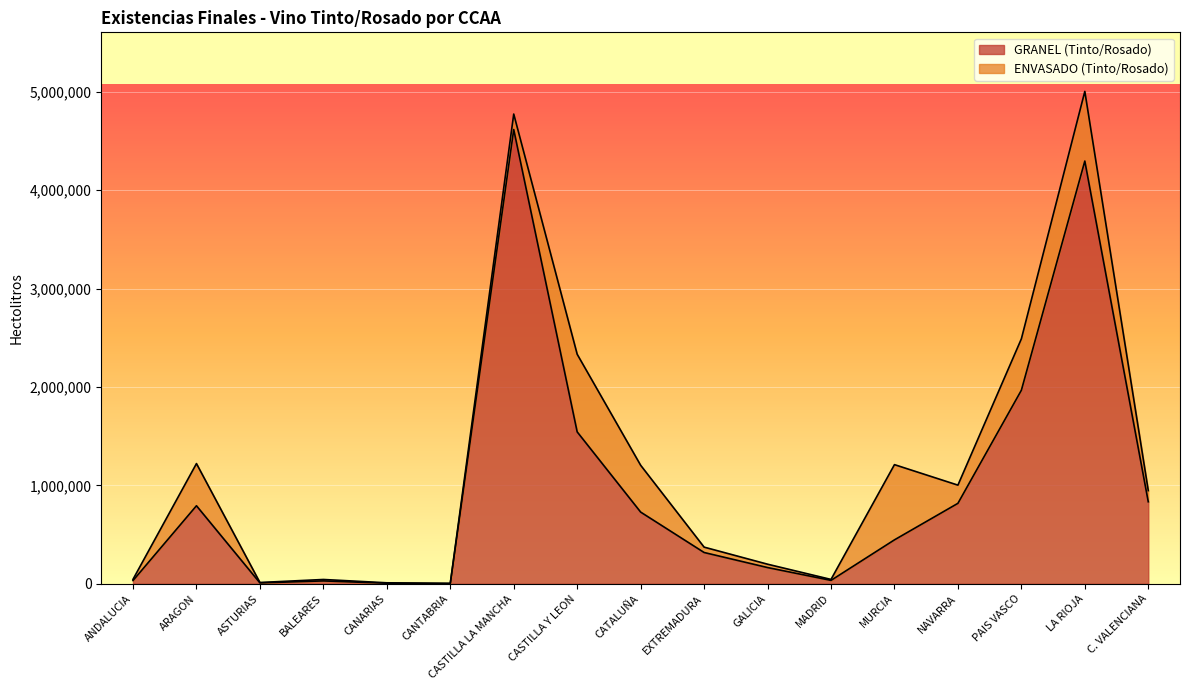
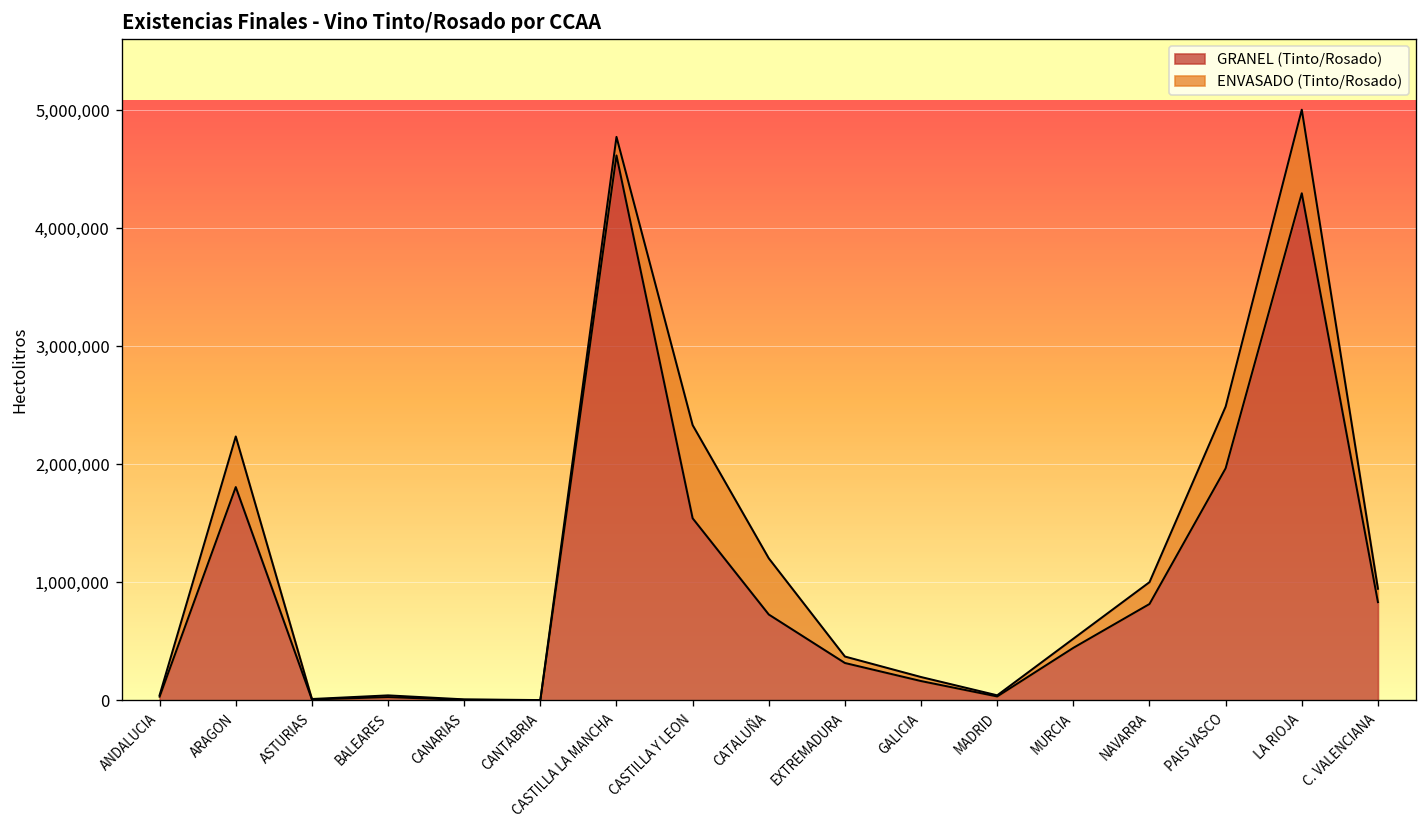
GRANEL (Tinto/Rosado), ARAGON: 800,000 -> 1,800,000
ENVASADO (Tinto/Rosado), MURCIA: 800,000 -> 100,000
